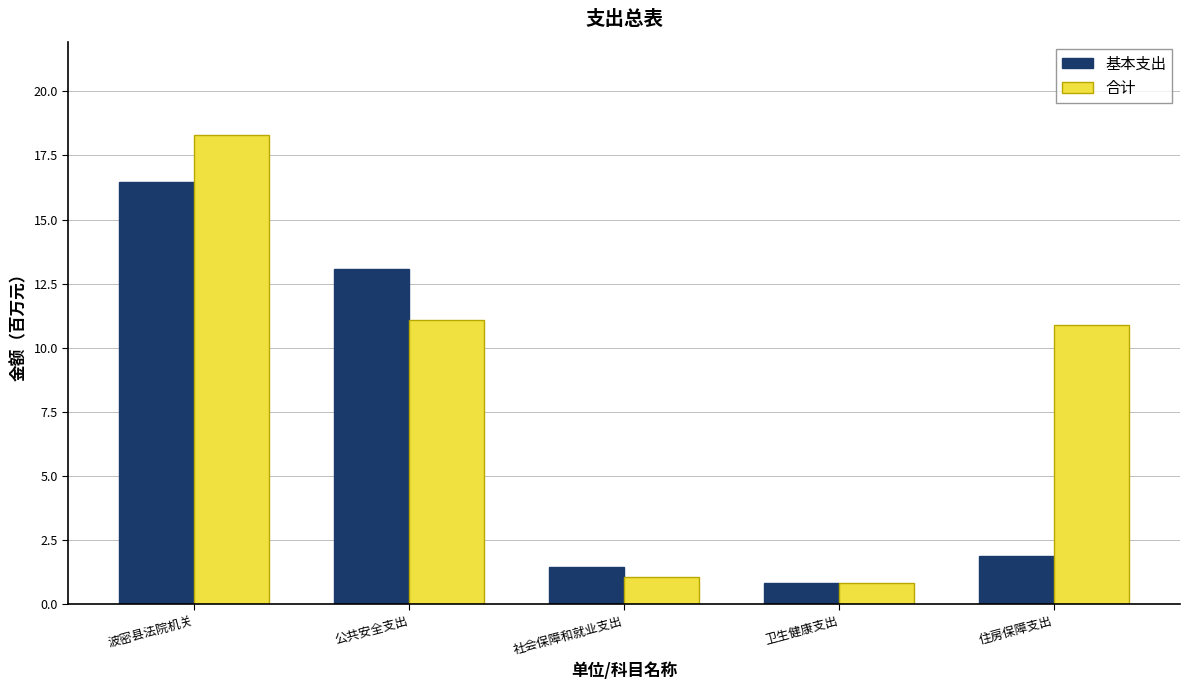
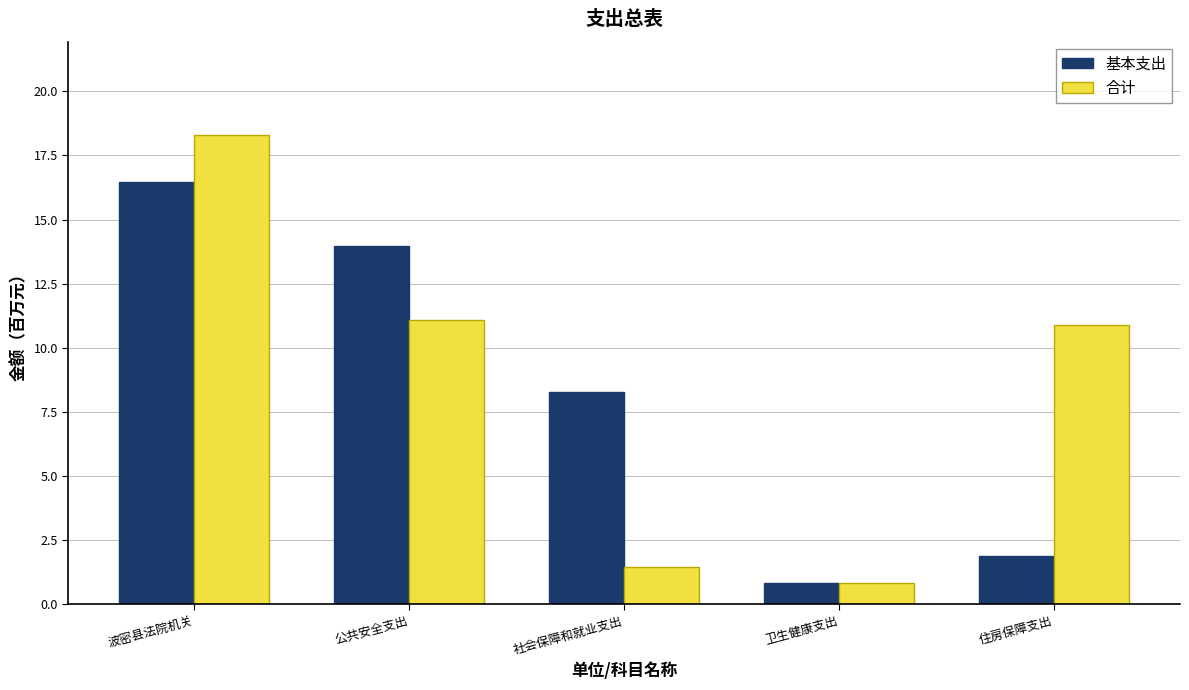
基本支出, 公共安全支出: 13.1 -> 14.0
基本支出, 社会保障和就业支出: 1.5 -> 8.3
合计, 社会保障和就业支出: 1.1 -> 1.5
